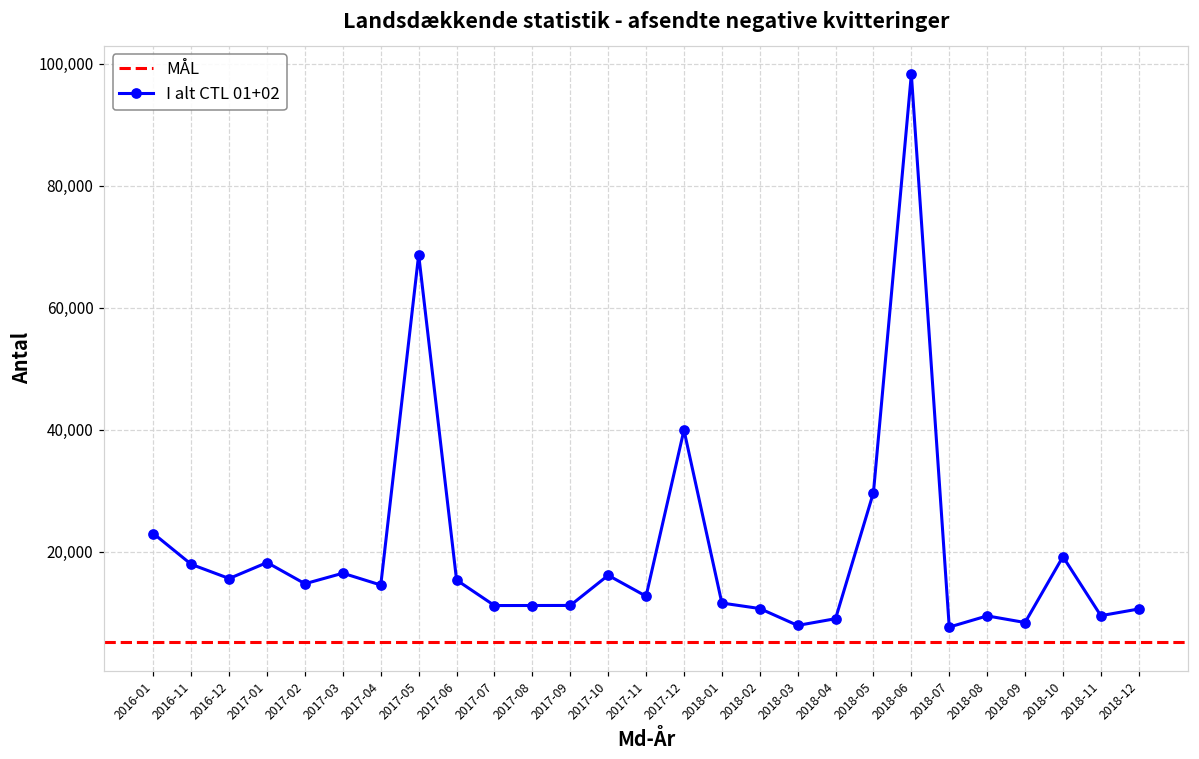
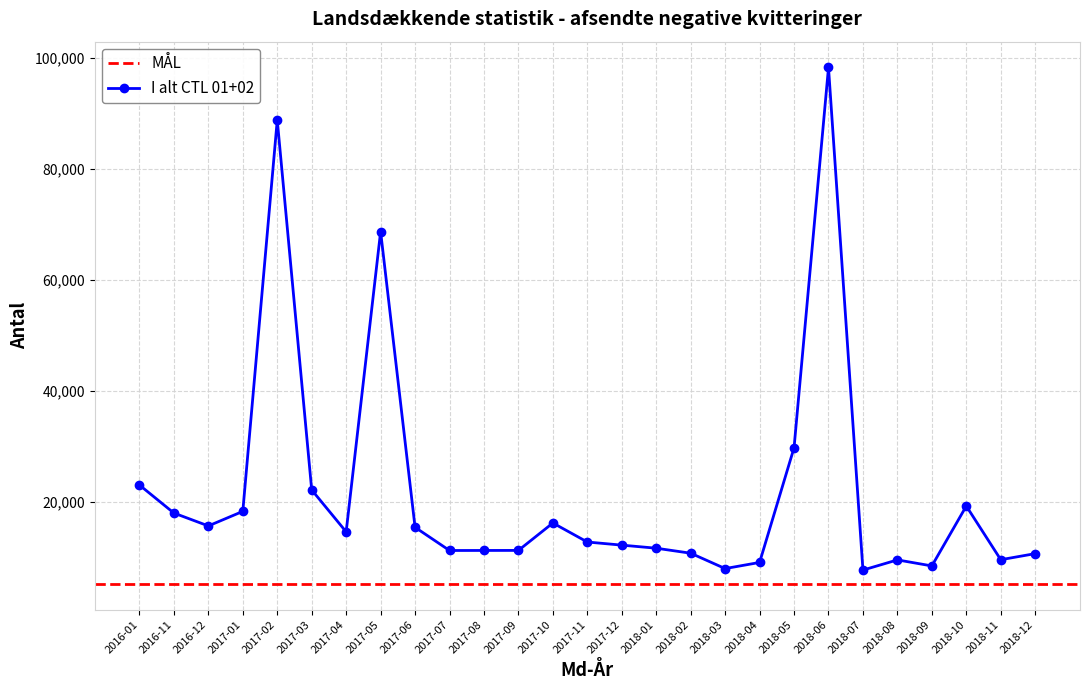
2017-02: 15,000 -> 89,000
2017-03: 16,000 -> 22,000
2017-12: 40,000 -> 12,000
